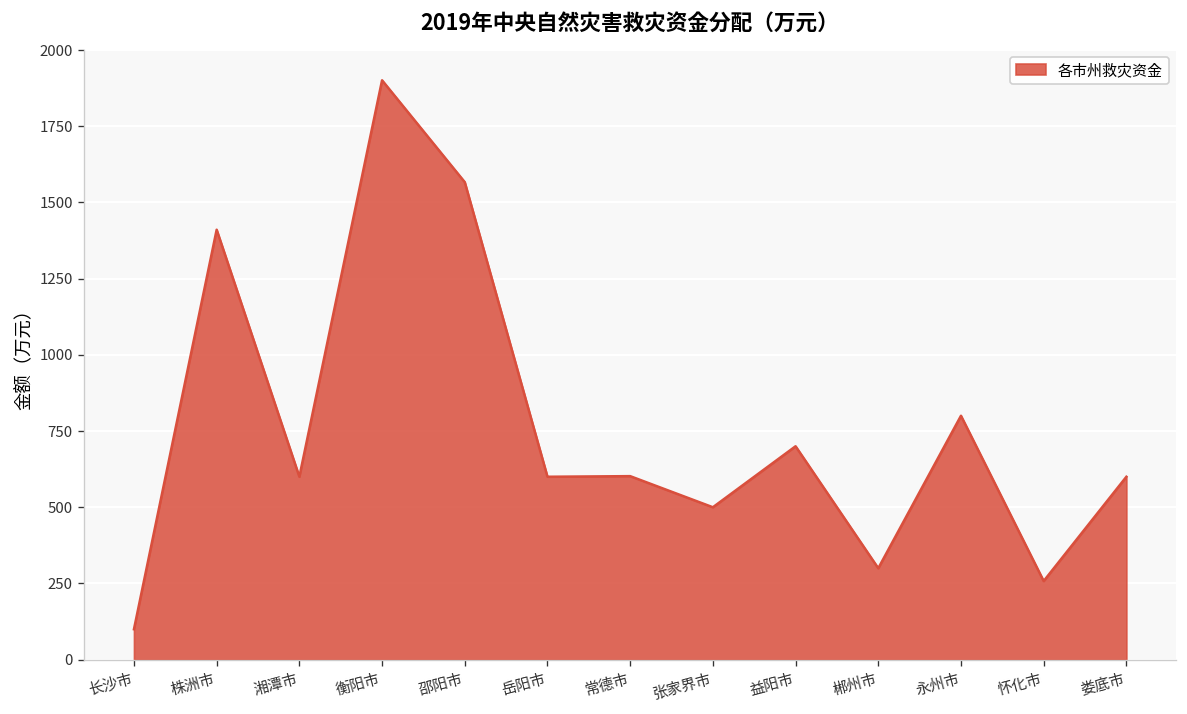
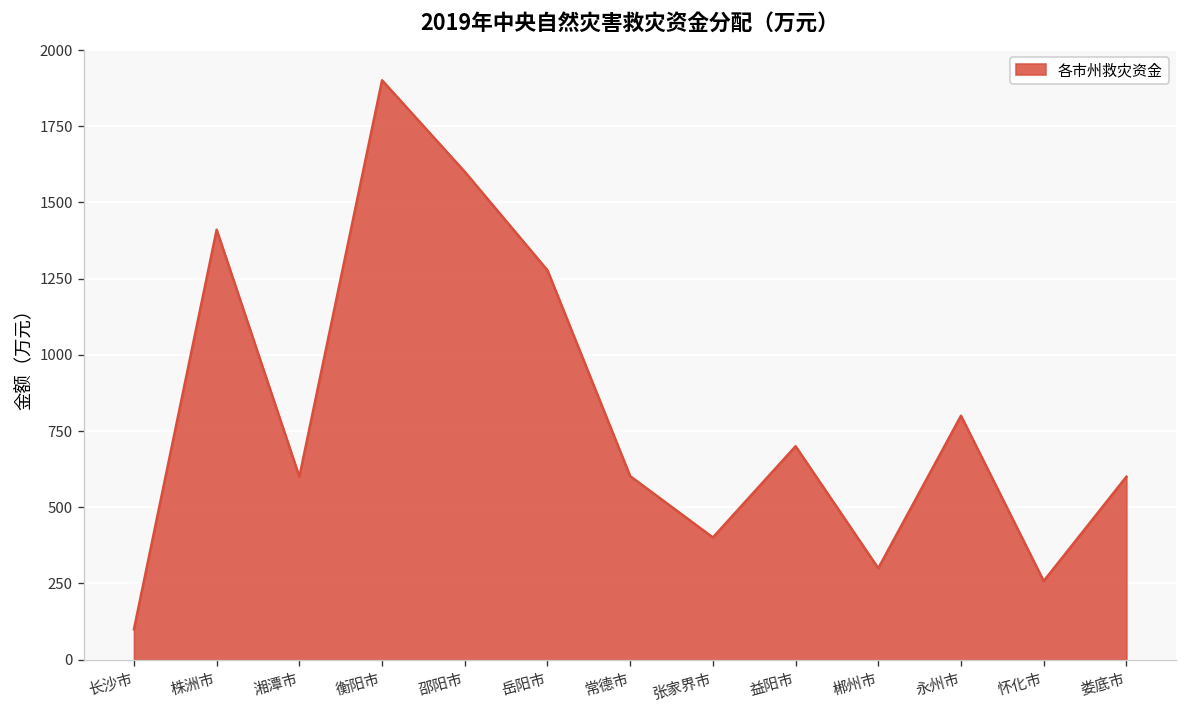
邵阳市: 1570 -> 1600
岳阳市: 600 -> 1280
张家界市: 500 -> 400
